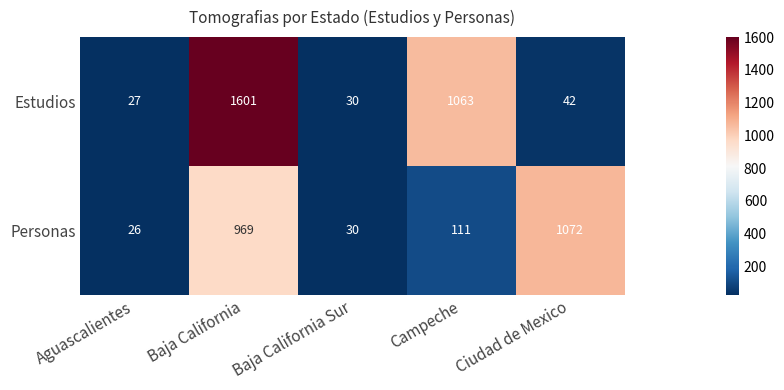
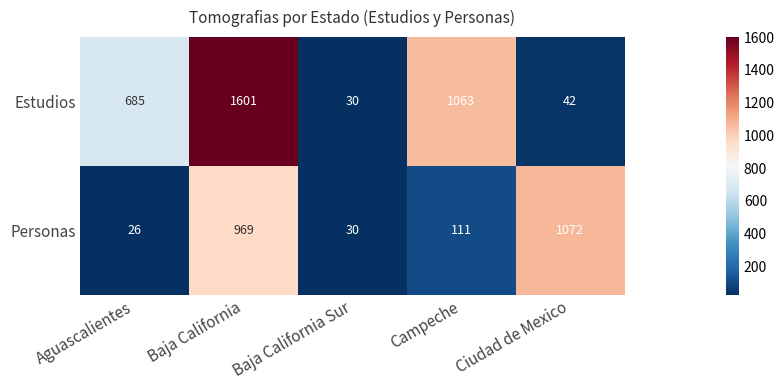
Estudios, Aguascalientes: 27 -> 685
